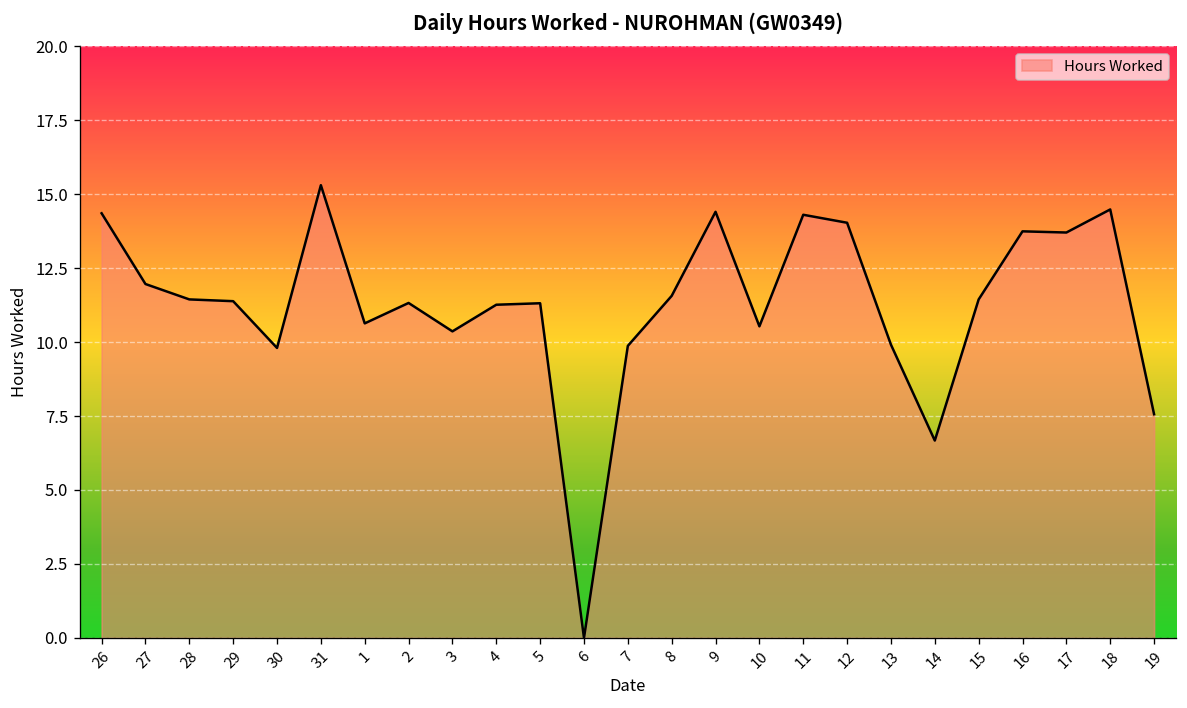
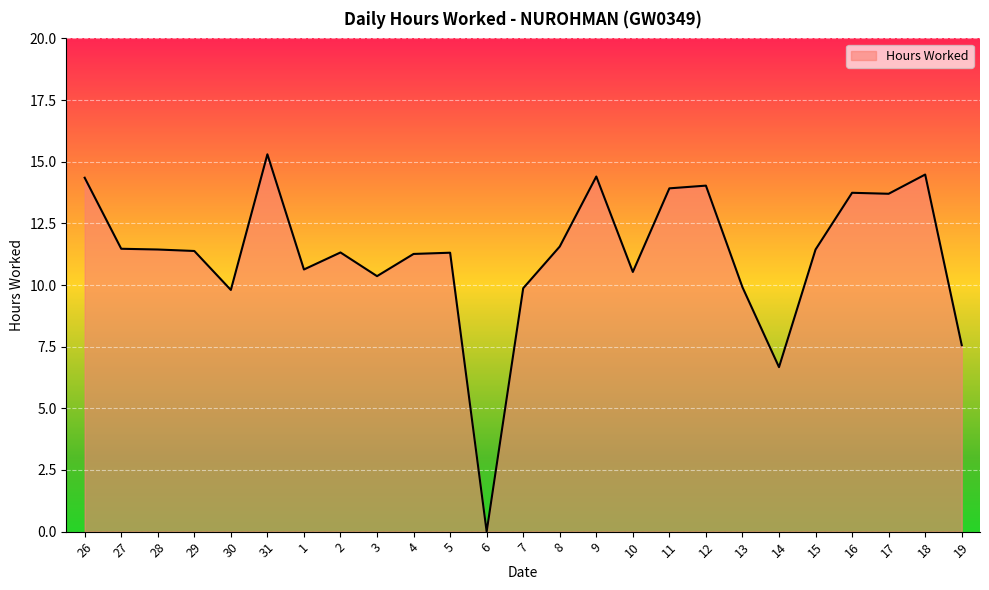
27: 12.0 -> 11.5
11: 14.3 -> 13.9
